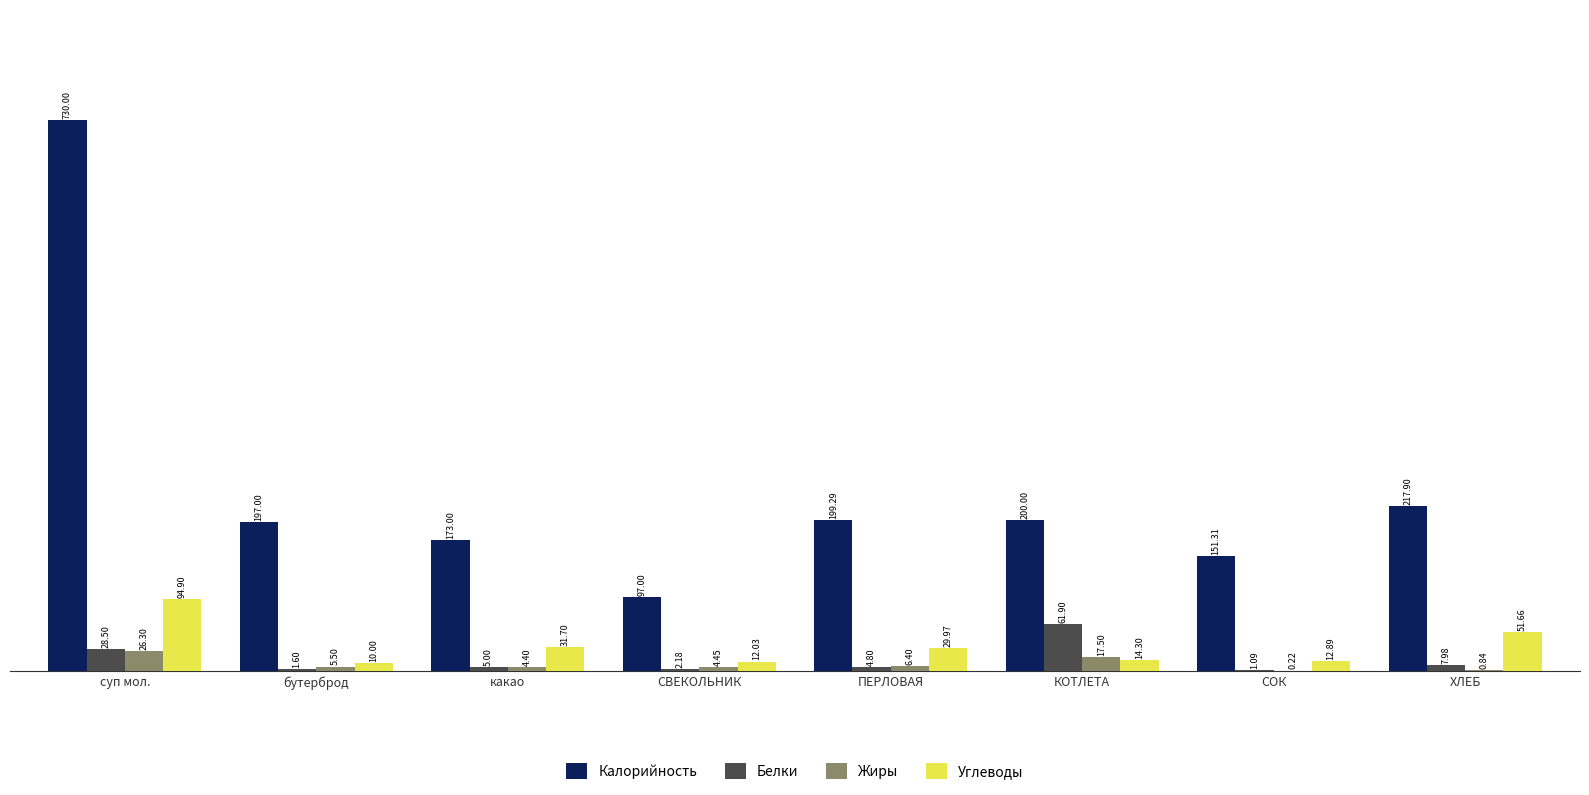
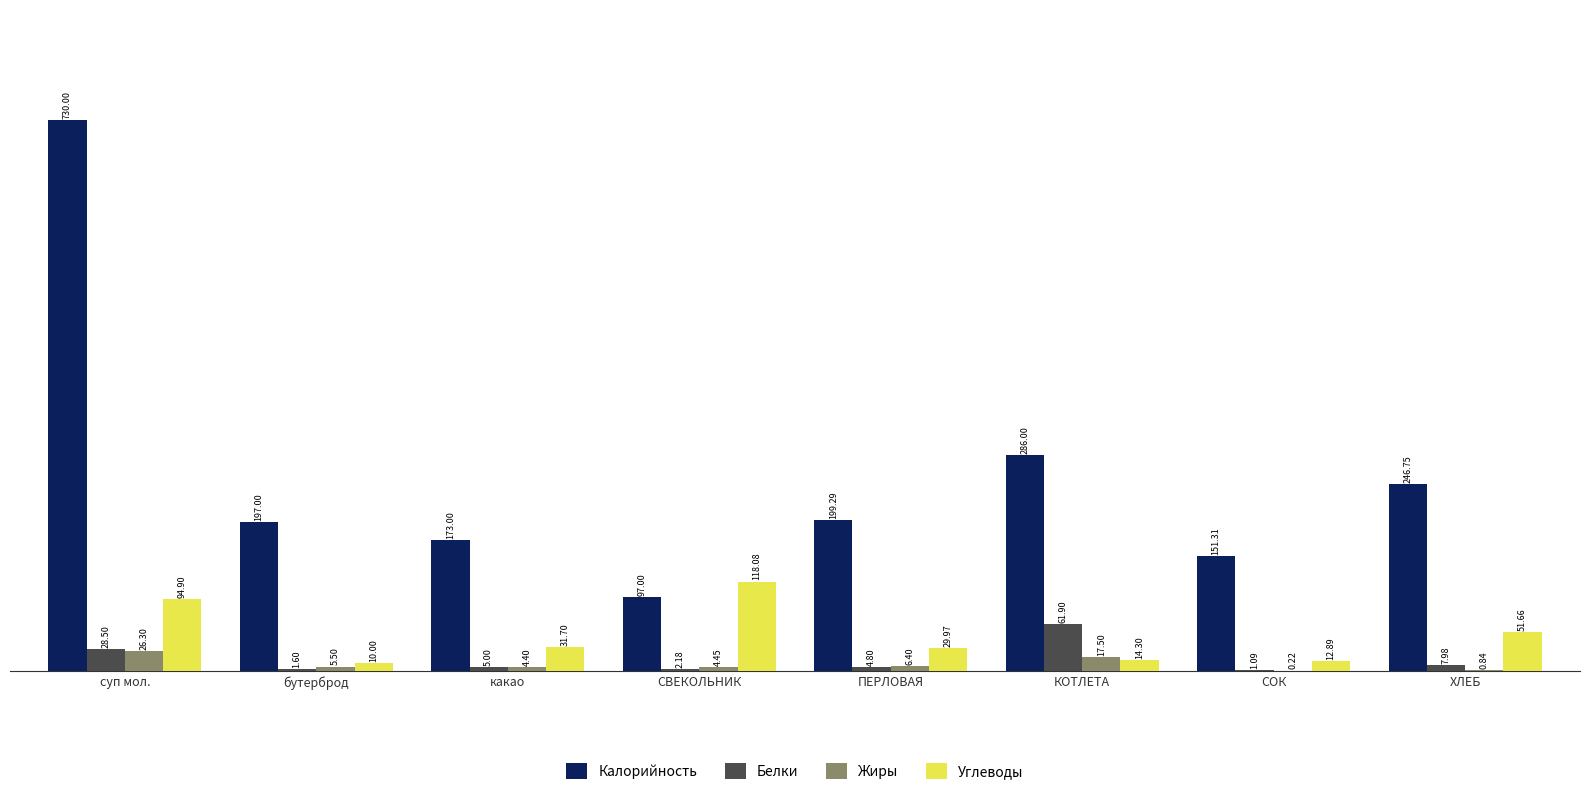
Углеводы, СВЕКОЛЬНИК: 12.03 -> 118.08
Калорийность, КОТЛЕТА: 200.00 -> 286.00
Калорийность, ХЛЕБ: 217.90 -> 246.75
